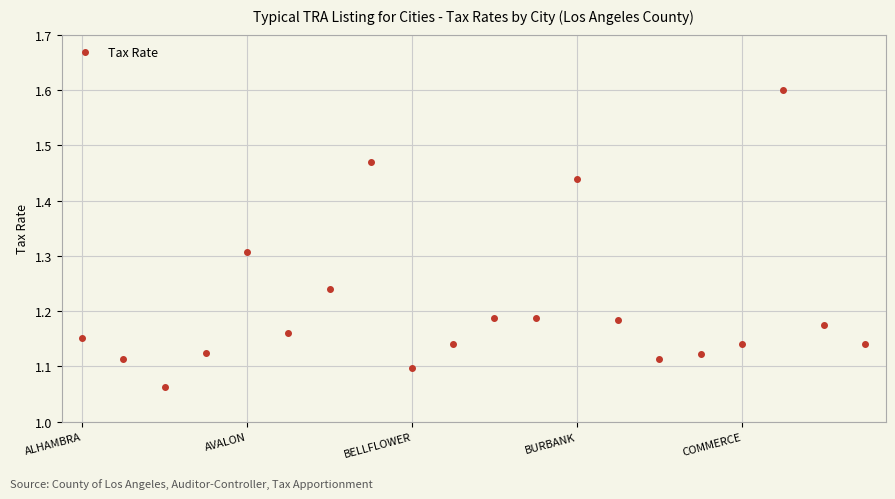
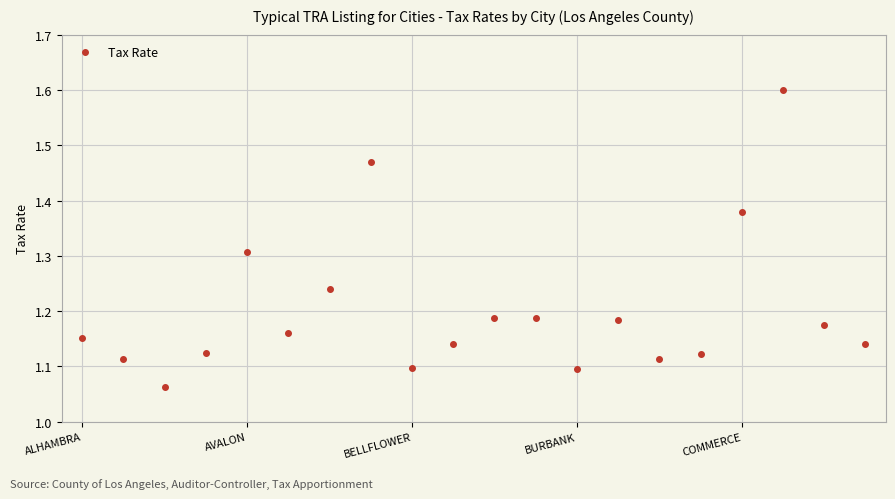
BURBANK: 1.44 -> 1.10
COMMERCE: 1.14 -> 1.38
